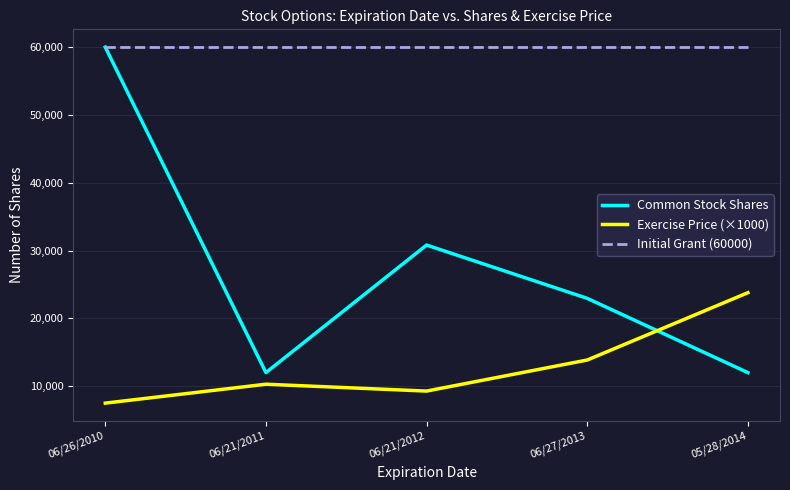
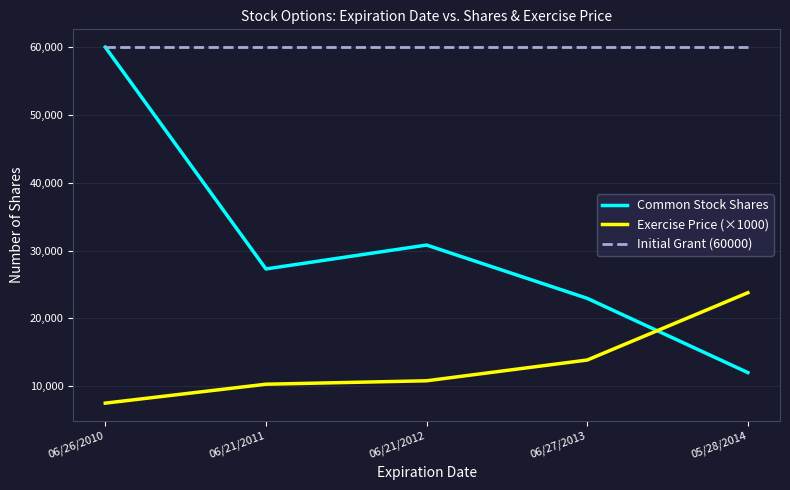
Common Stock Shares, 06/21/2011: 12,000 -> 27,000
Exercise Price (×1000), 06/21/2012: 9,000 -> 11,000
